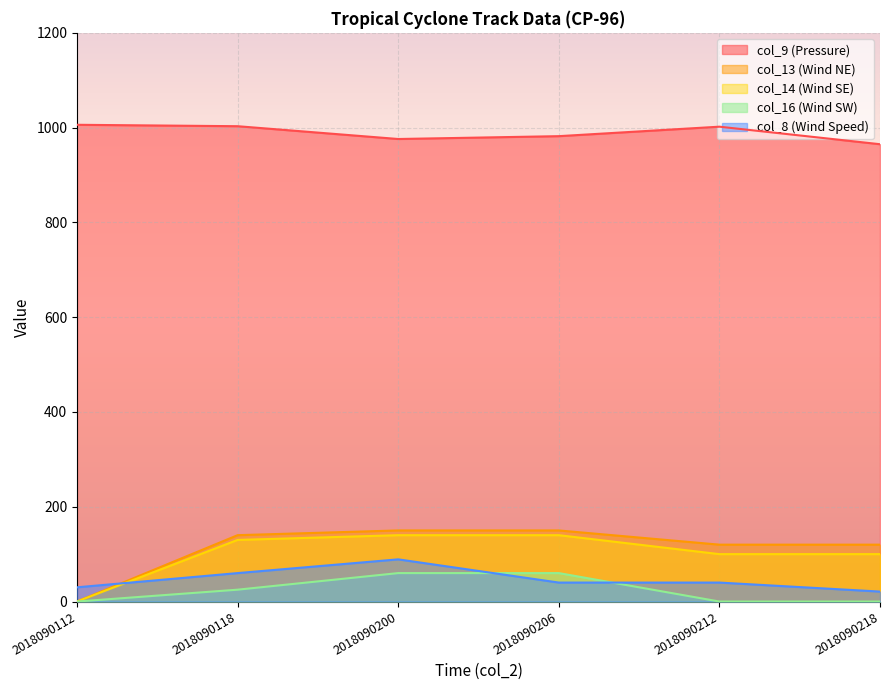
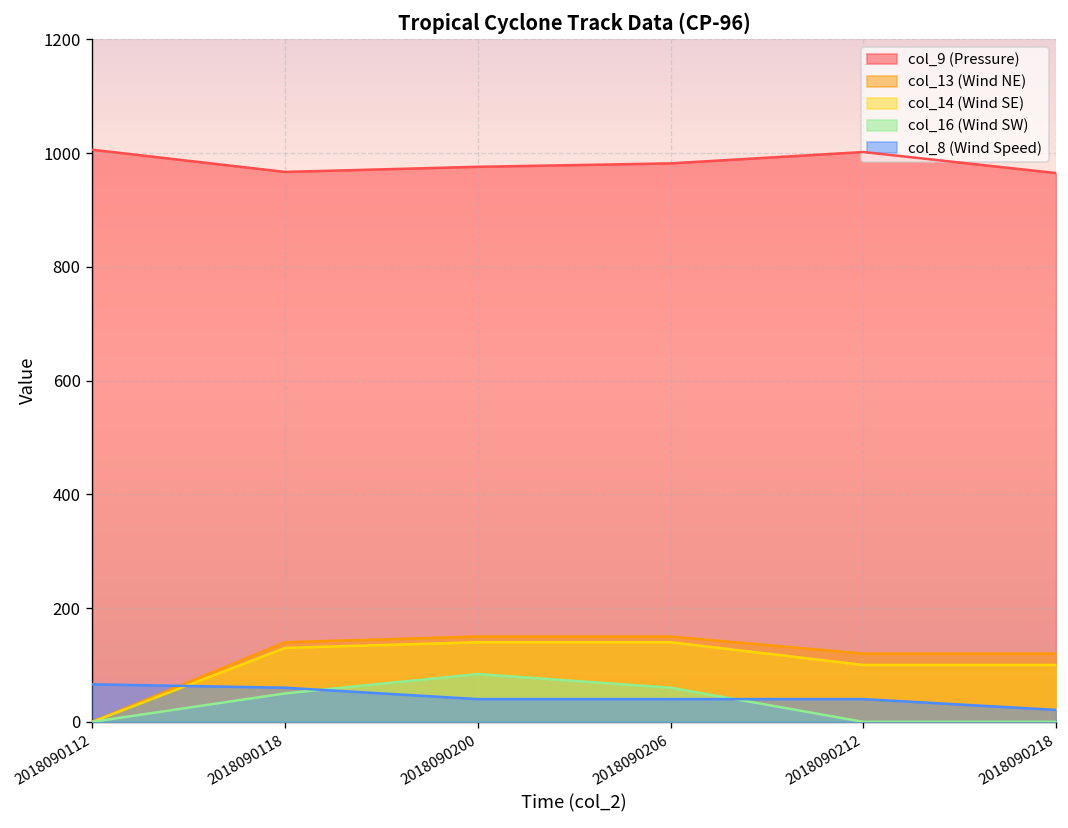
col_8 (Wind Speed), 2018090112: 30 -> 70
col_9 (Pressure), 2018090118: 1000 -> 970
col_16 (Wind SW), 2018090118: 30 -> 50
col_16 (Wind SW), 2018090200: 60 -> 80
col_8 (Wind Speed), 2018090200: 90 -> 40
